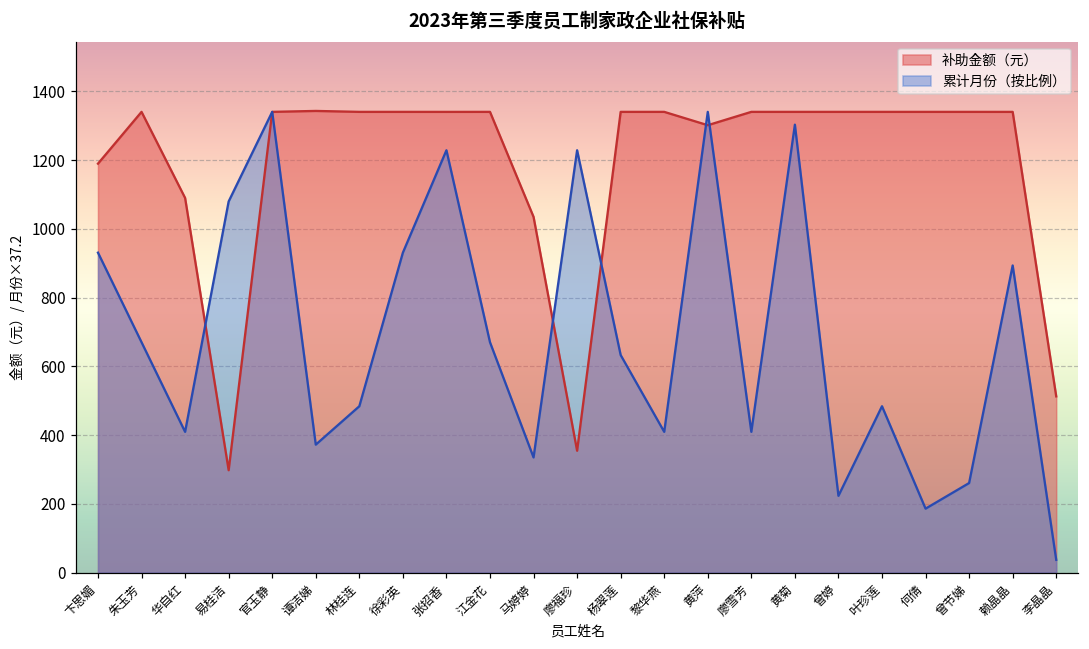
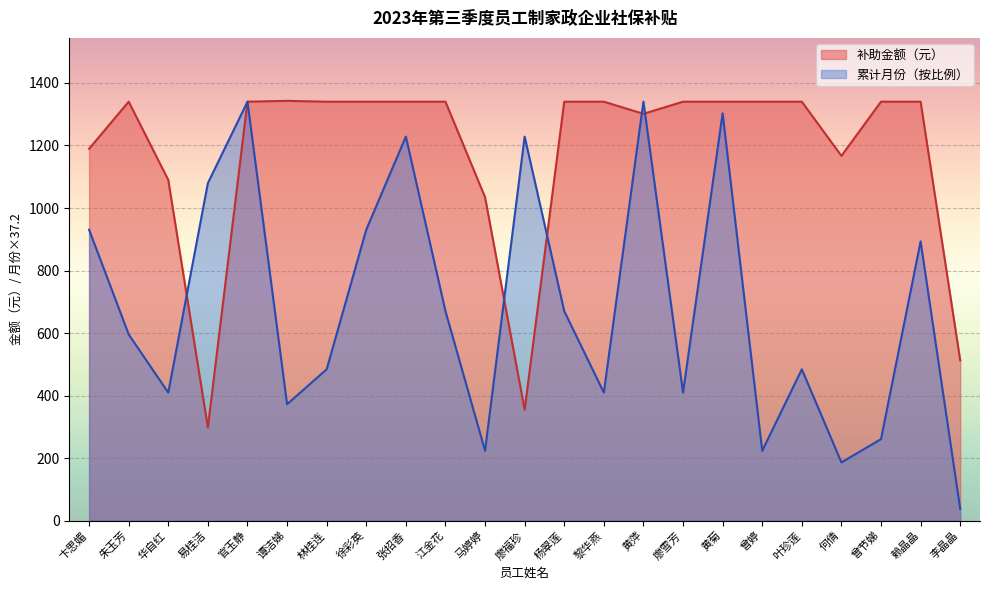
累计月份（按比例）, 朱玉芳: 670 -> 600
累计月份（按比例）, 马婷婷: 340 -> 220
累计月份（按比例）, 杨翠莲: 630 -> 670
补助金额（元）, 何倩: 1340 -> 1170
